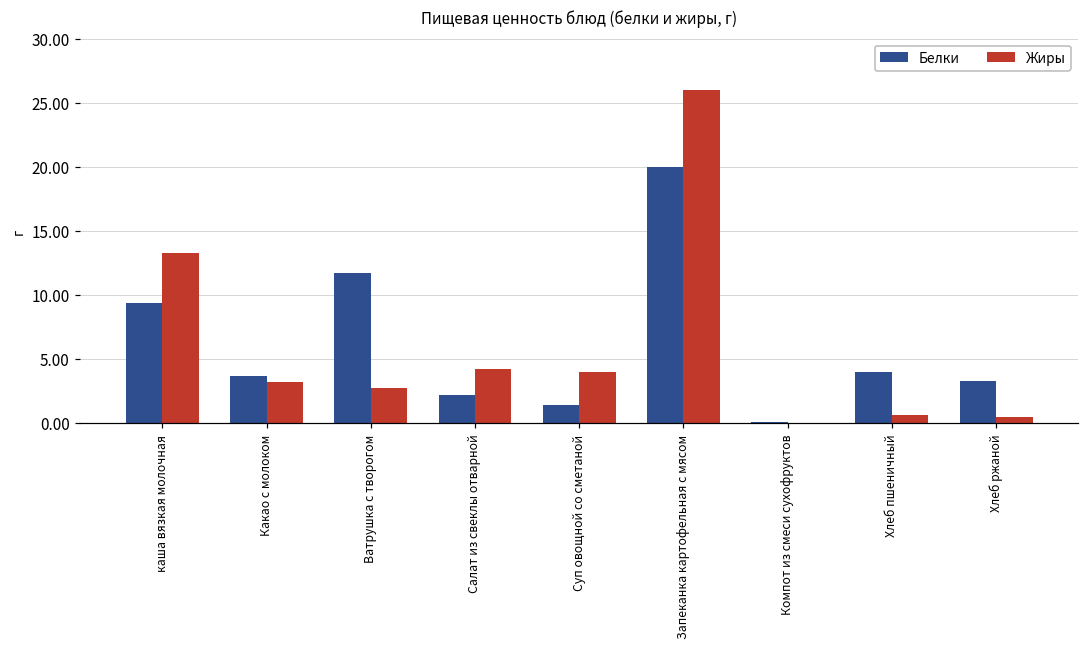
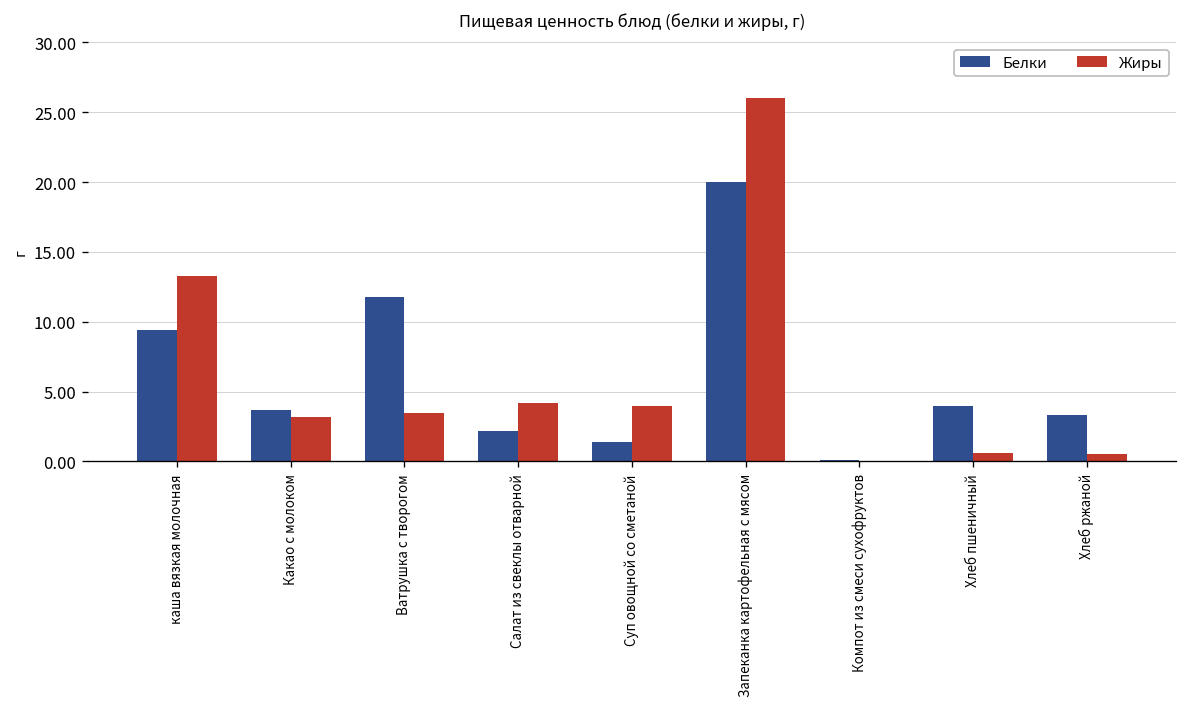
Жиры, Ватрушка с творогом: 2.7 -> 3.5
